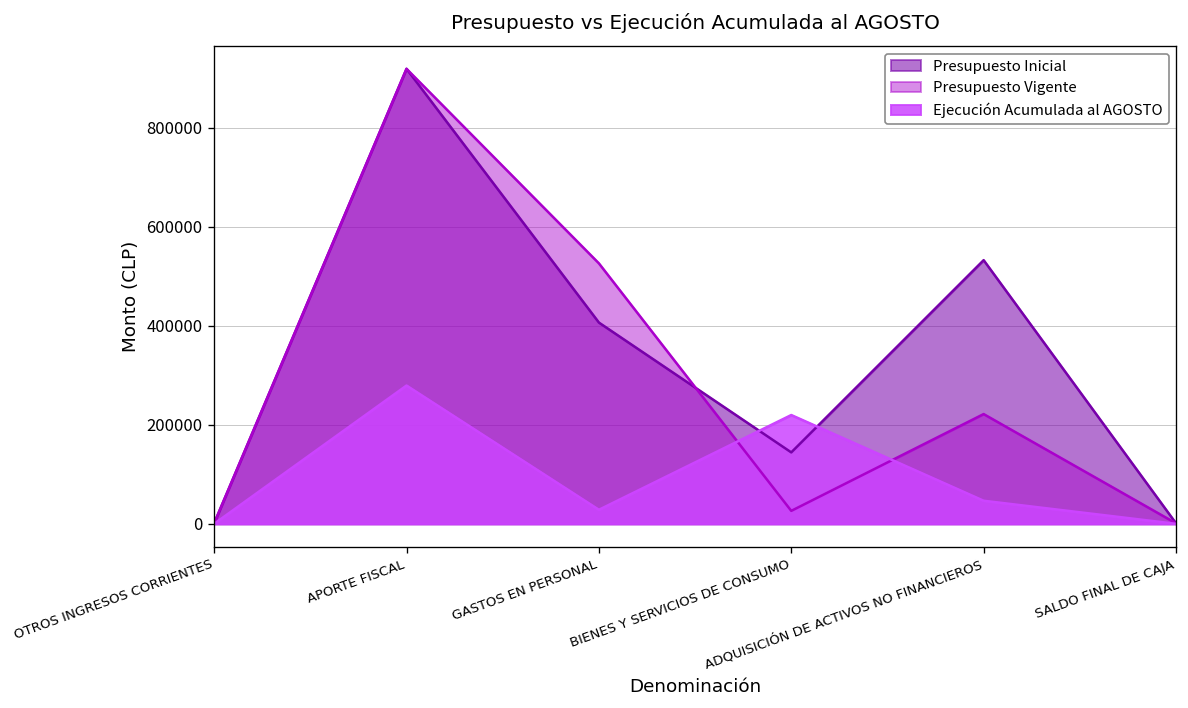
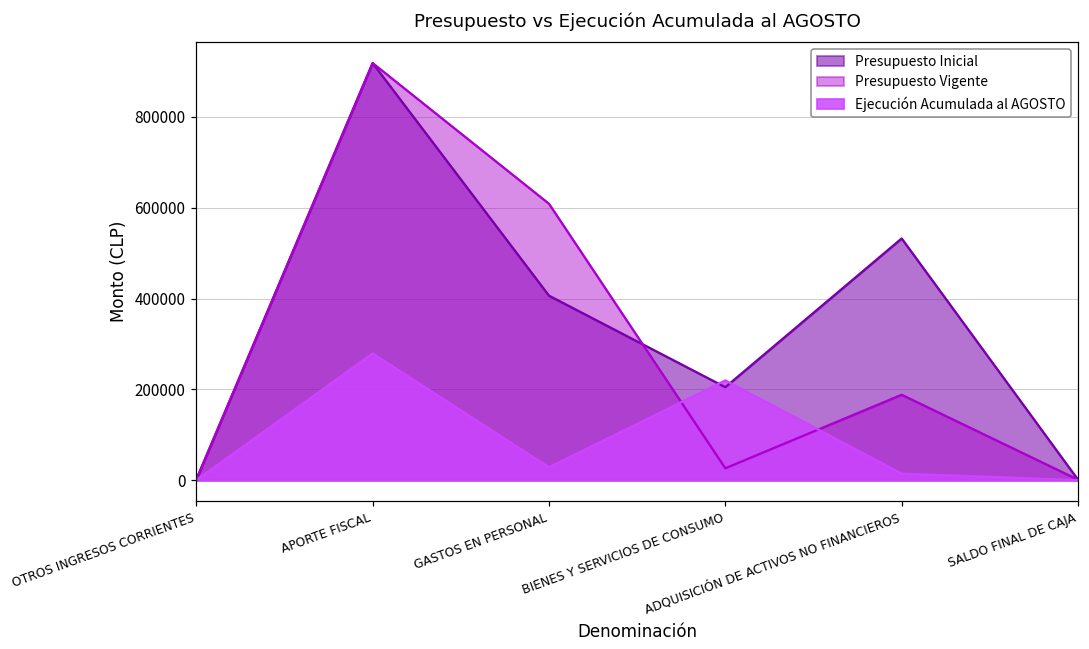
Presupuesto Vigente, GASTOS EN PERSONAL: 530000 -> 610000
Presupuesto Inicial, BIENES Y SERVICIOS DE CONSUMO: 140000 -> 200000
Presupuesto Vigente, ADQUISICIÓN DE ACTIVOS NO FINANCIEROS: 220000 -> 190000
Ejecución Acumulada al AGOSTO, ADQUISICIÓN DE ACTIVOS NO FINANCIEROS: 50000 -> 10000
